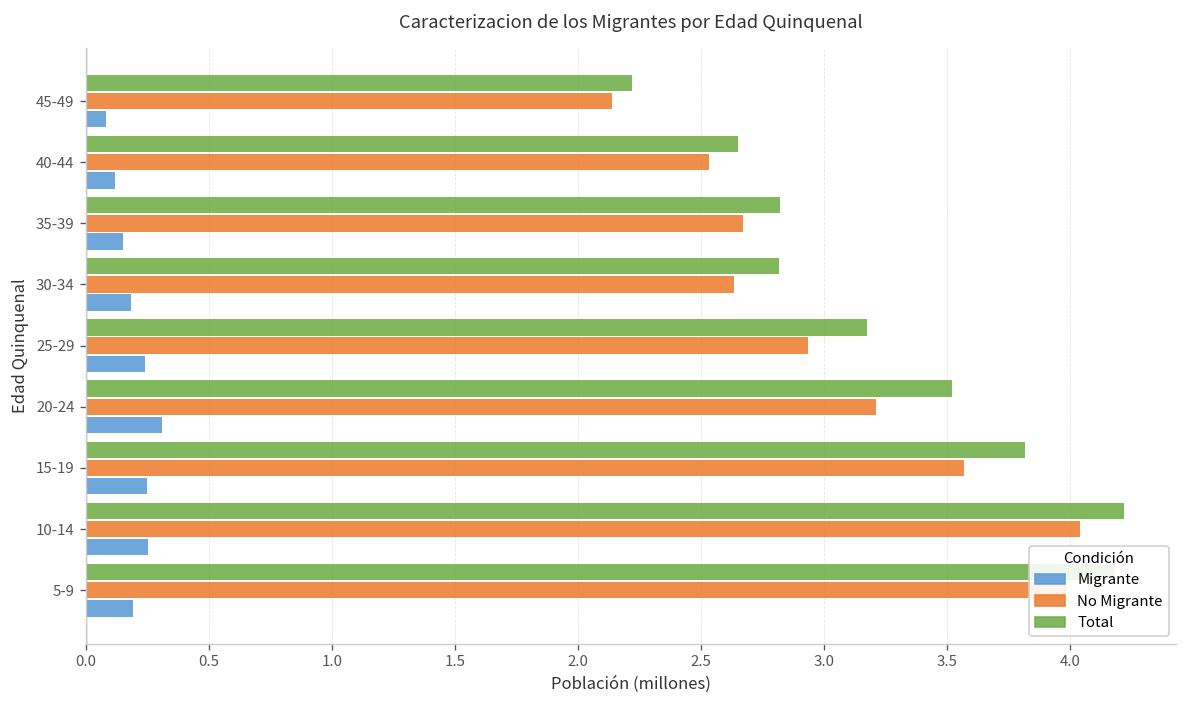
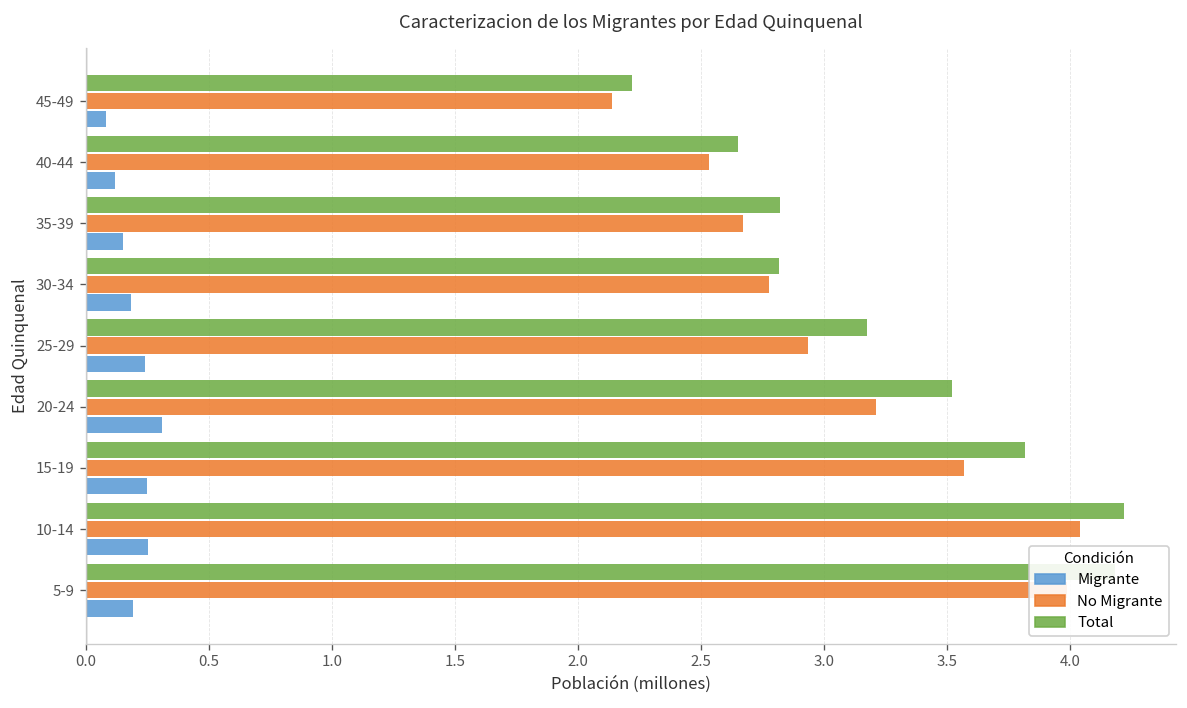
No Migrante, 30-34: 2.64 -> 2.77
